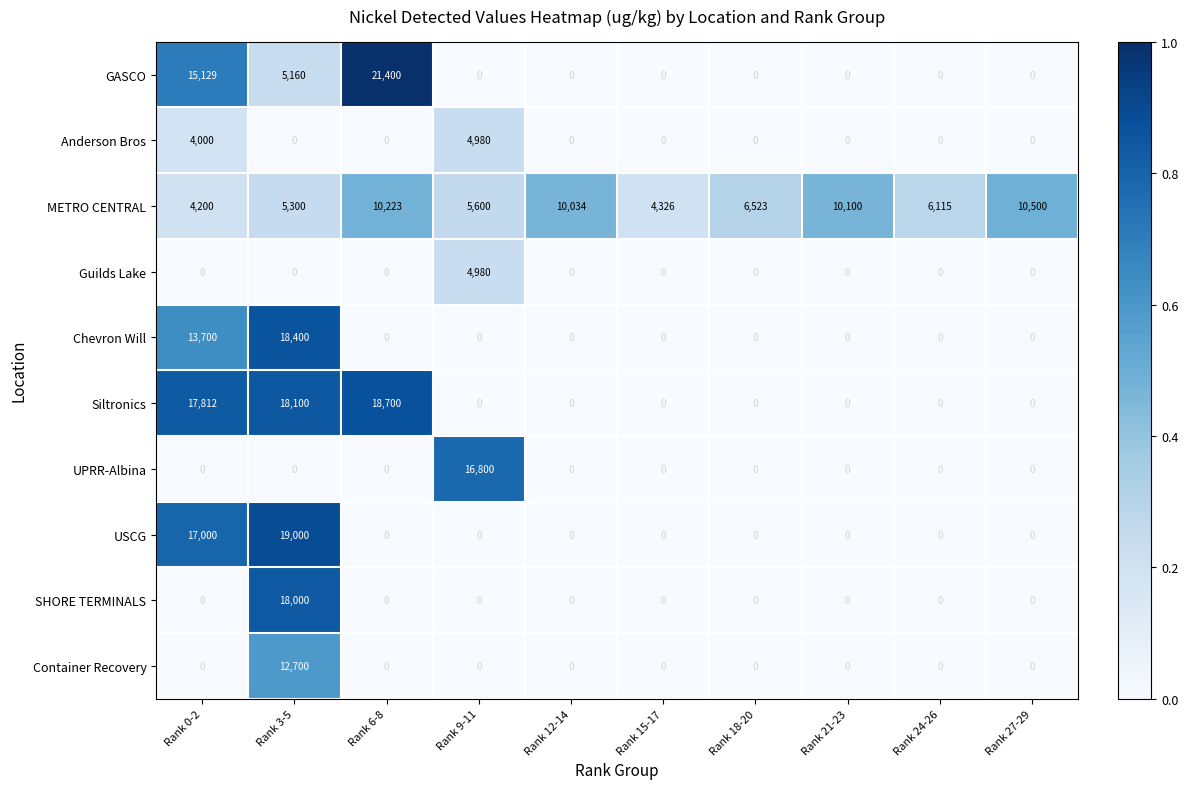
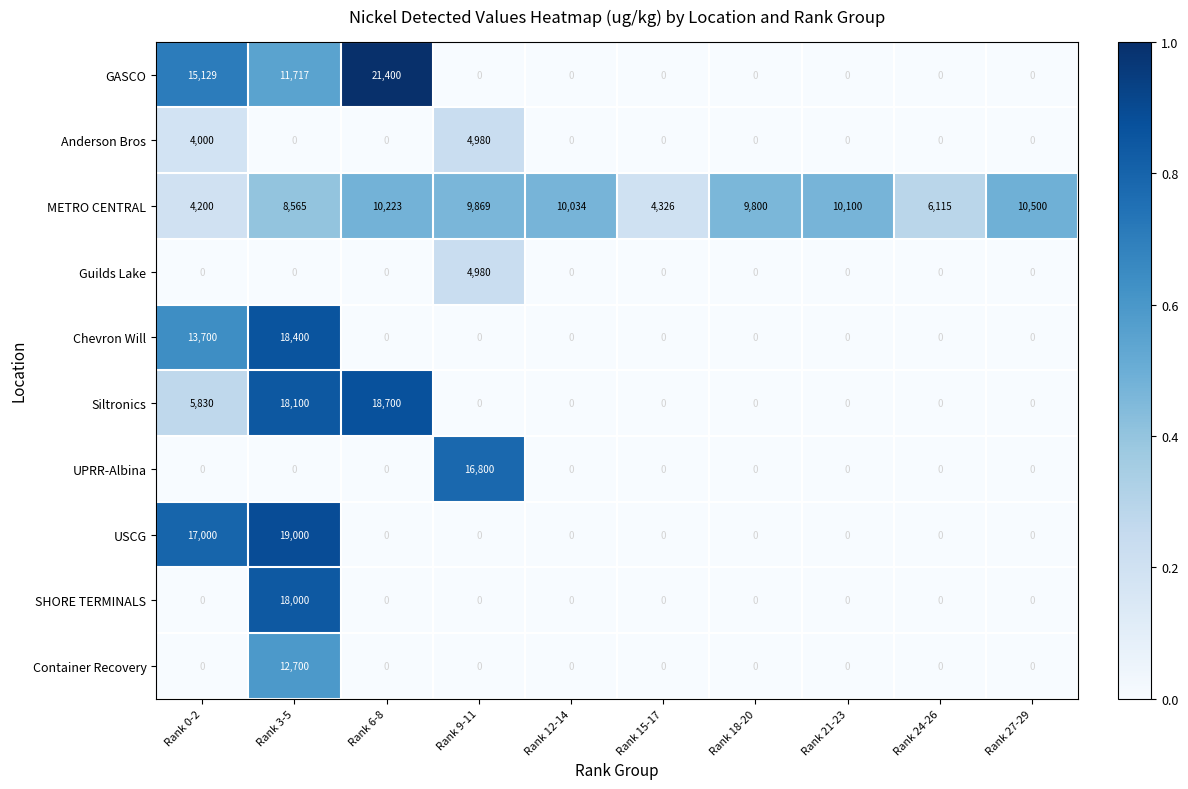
GASCO, Rank 3-5: 5,160 -> 11,717
METRO CENTRAL, Rank 3-5: 5,300 -> 8,565
METRO CENTRAL, Rank 9-11: 5,600 -> 9,869
METRO CENTRAL, Rank 18-20: 6,523 -> 9,800
Siltronics, Rank 0-2: 17,812 -> 5,830
